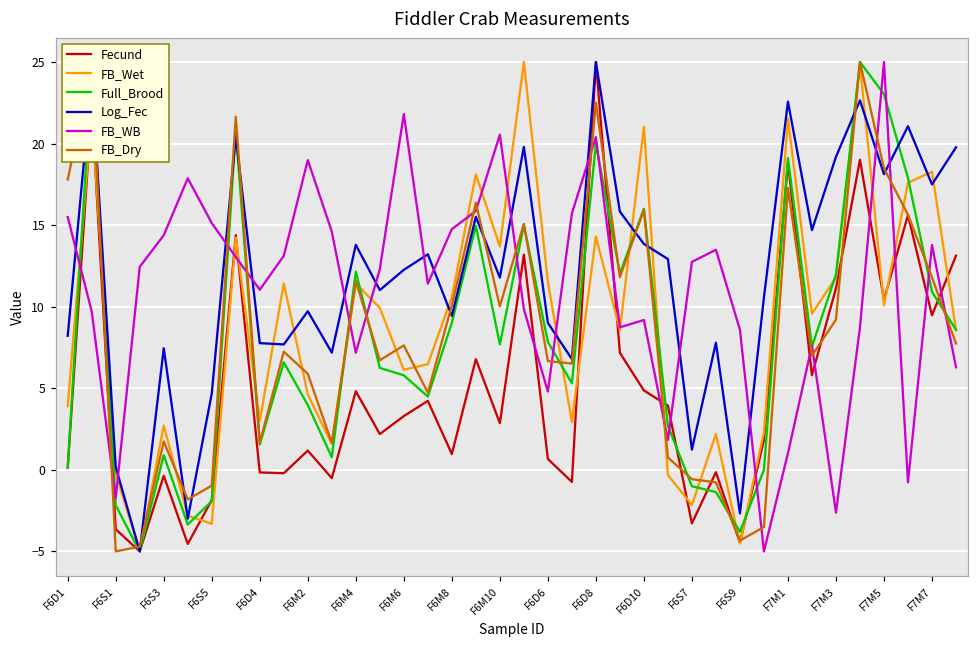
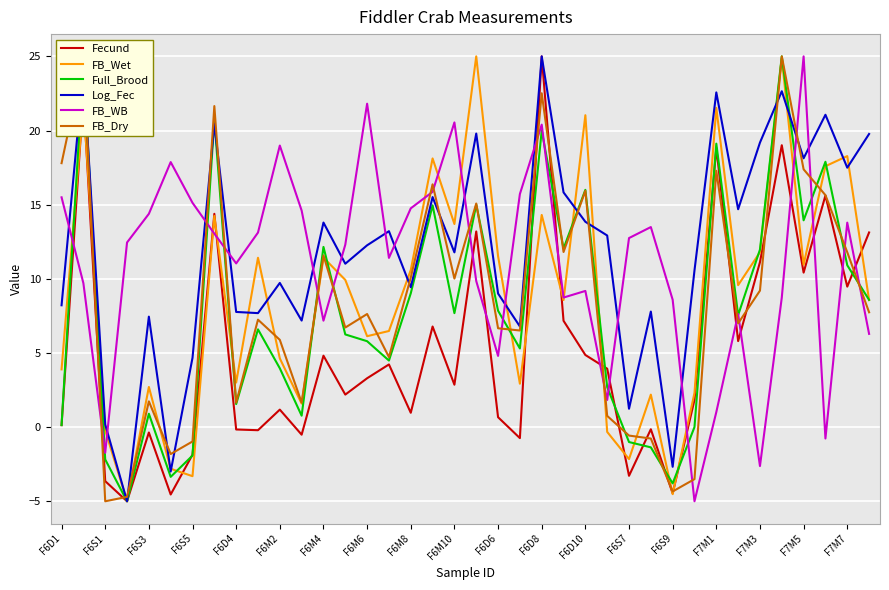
FB_Wet, F7M5: 10.1 -> 11.0
Full_Brood, F7M5: 23.0 -> 13.9
FB_Dry, F7M5: 18.5 -> 17.4
